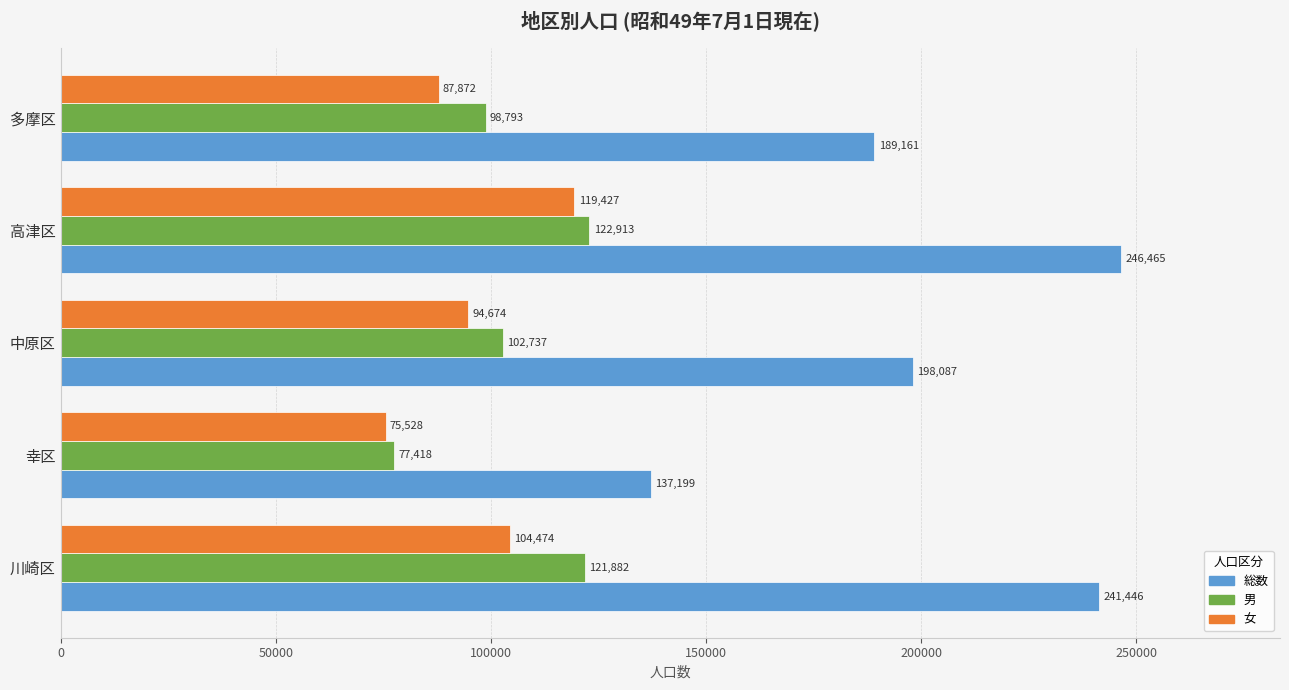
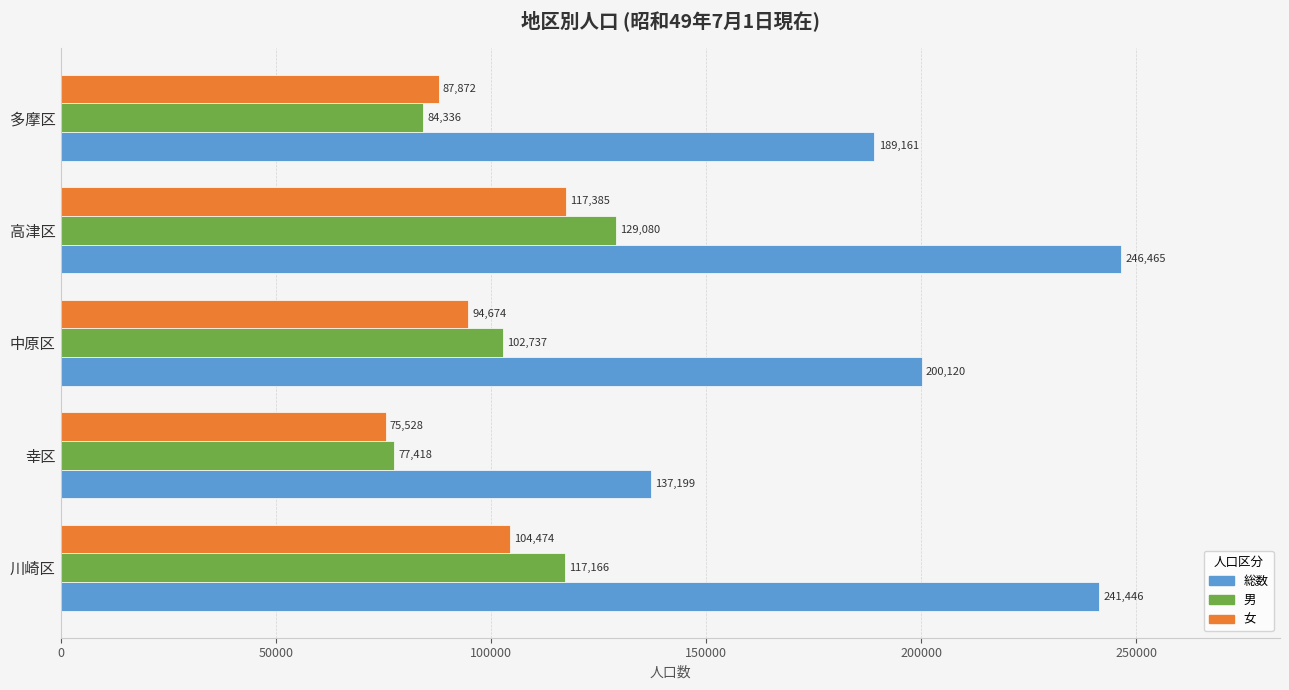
男, 多摩区: 98,793 -> 84,336
女, 高津区: 119,427 -> 117,385
男, 高津区: 122,913 -> 129,080
総数, 中原区: 198,087 -> 200,120
男, 川崎区: 121,882 -> 117,166
